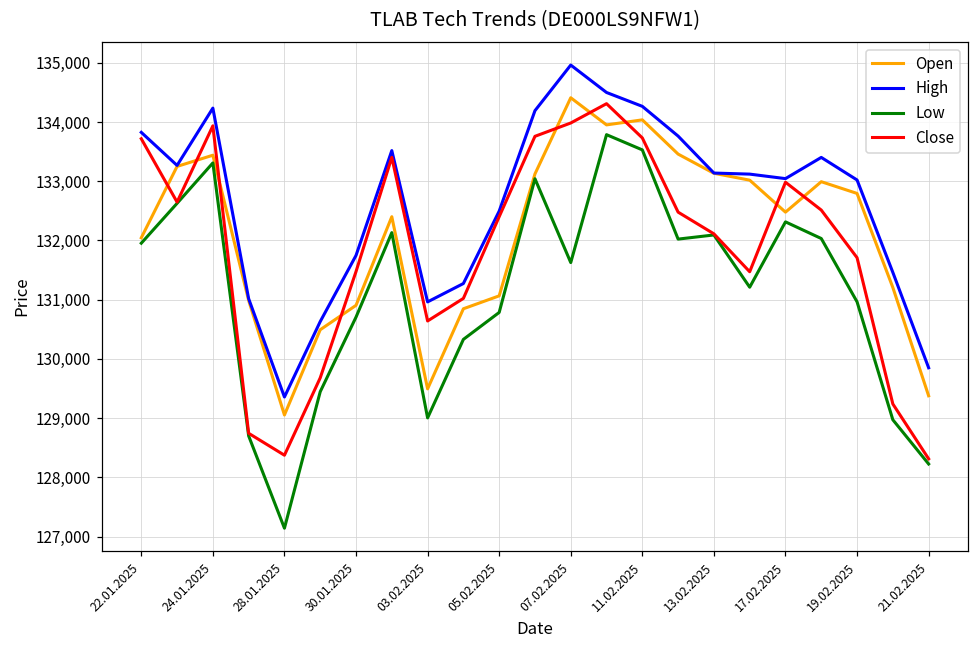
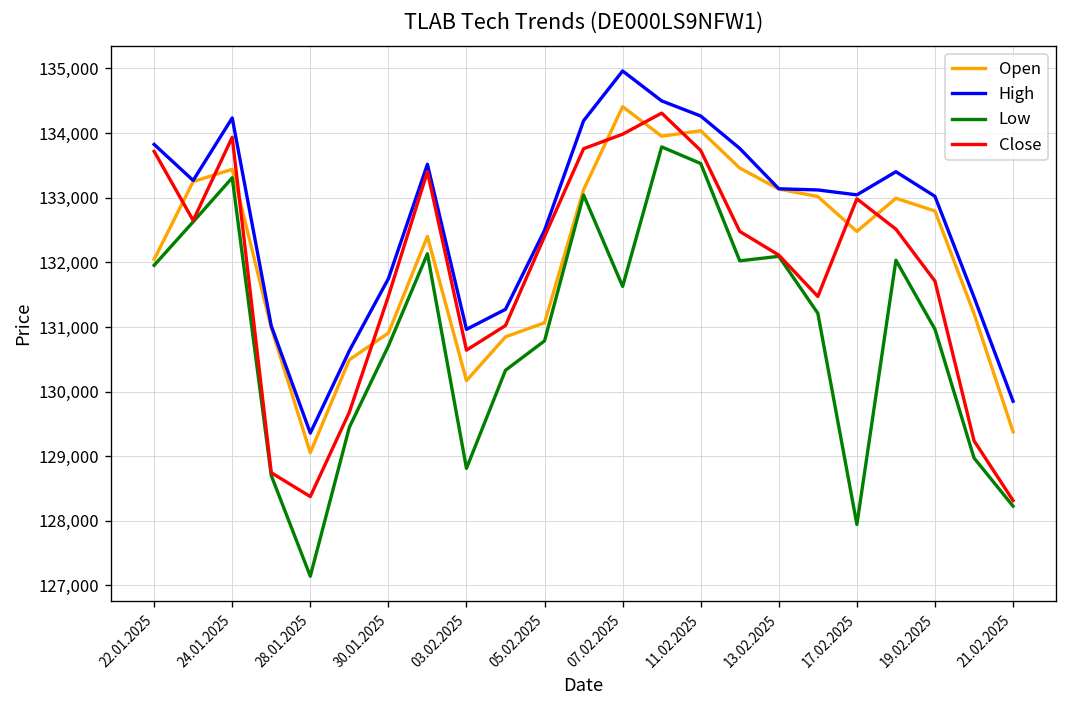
Open, 03.02.2025: 129,500 -> 130,200
Low, 03.02.2025: 129,000 -> 128,800
Low, 17.02.2025: 132,300 -> 127,900
